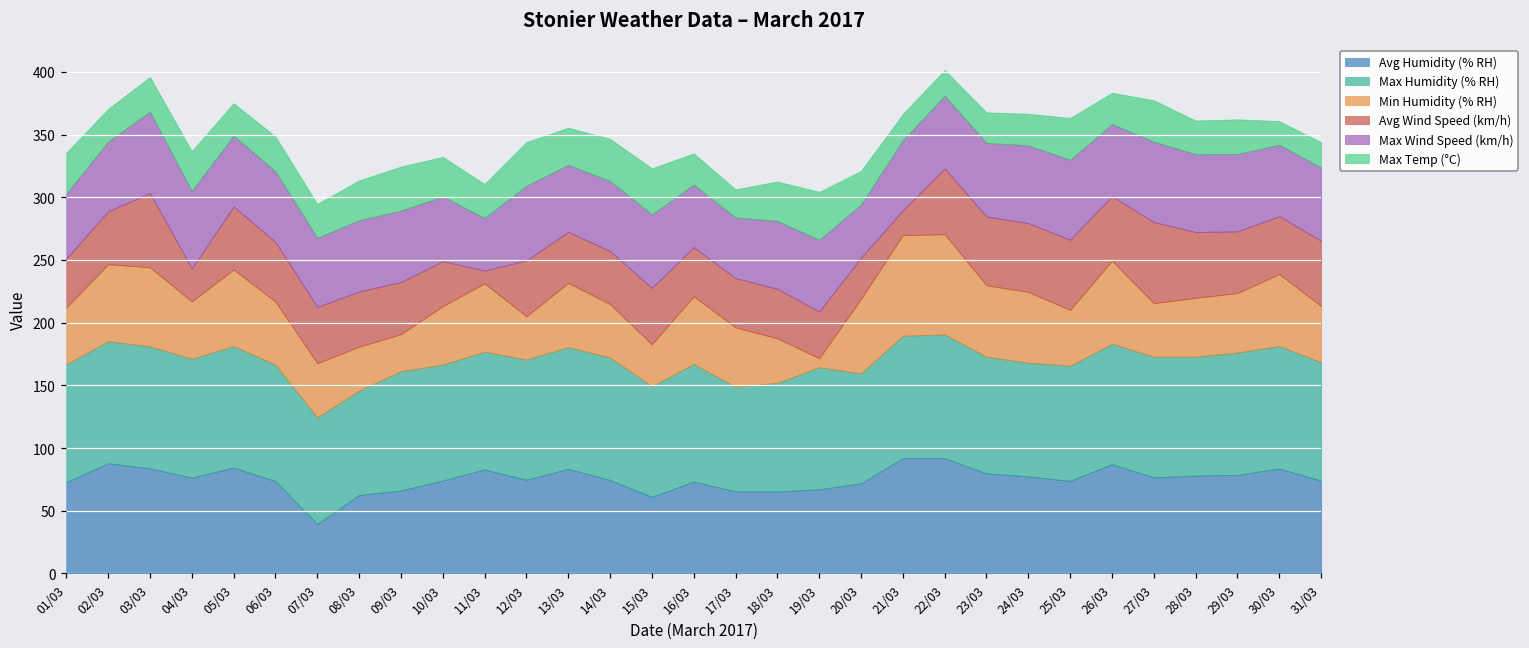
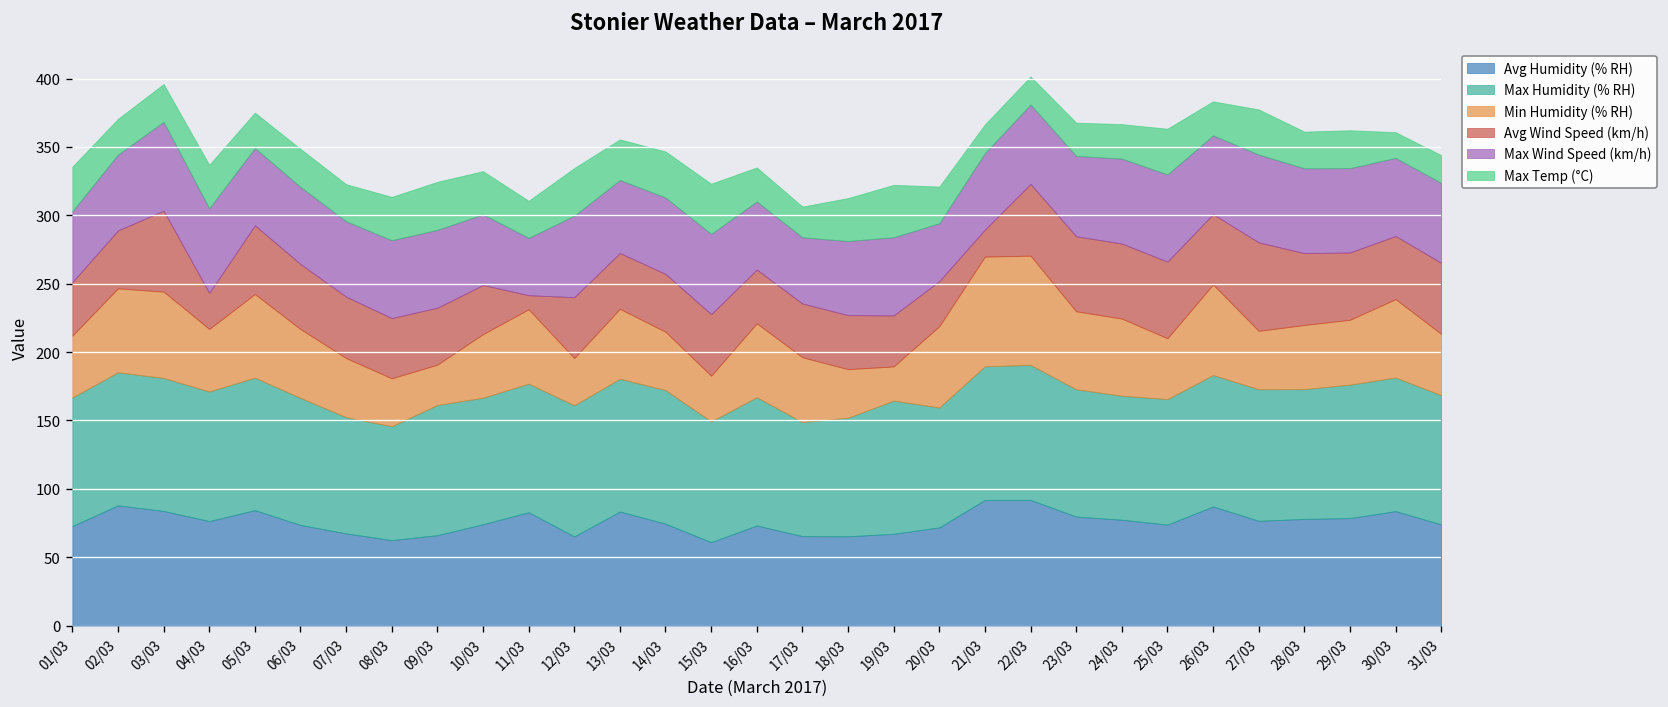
Avg Humidity (% RH), 07/03: 39 -> 67
Avg Humidity (% RH), 12/03: 75 -> 65
Min Humidity (% RH), 19/03: 7 -> 25
